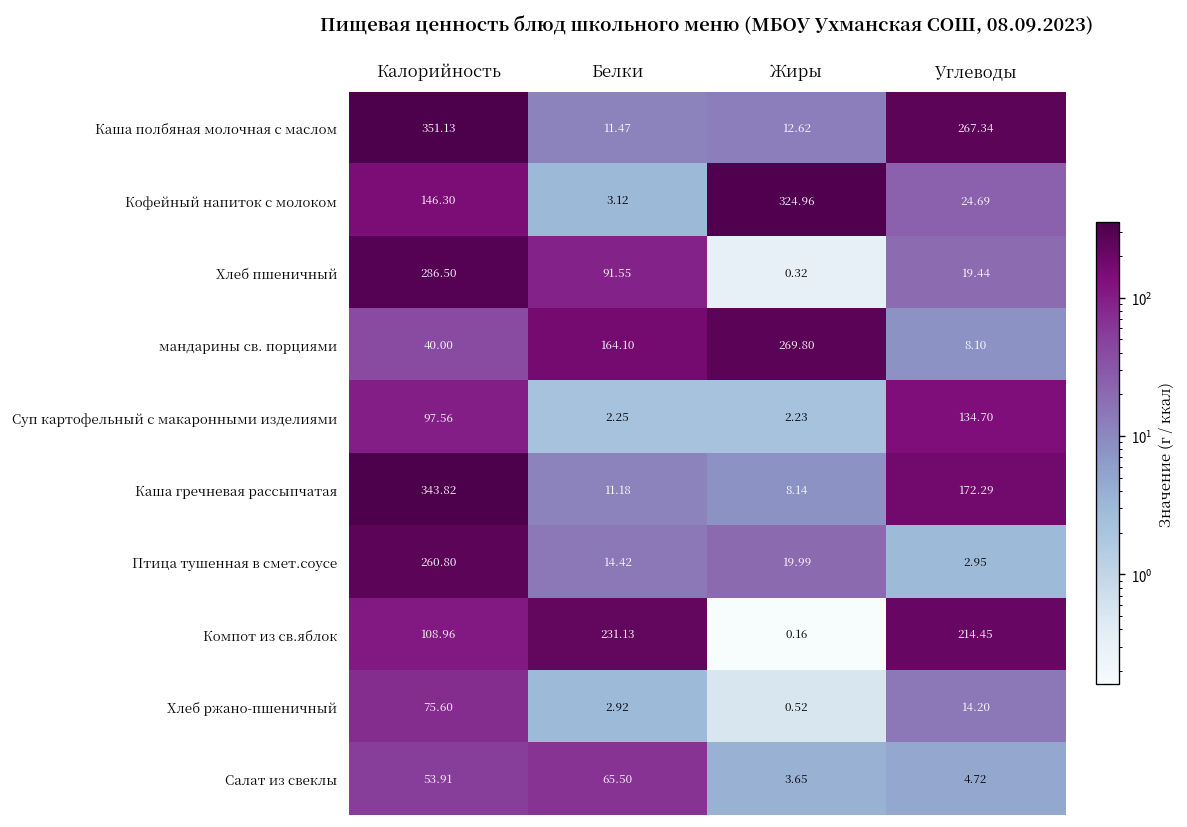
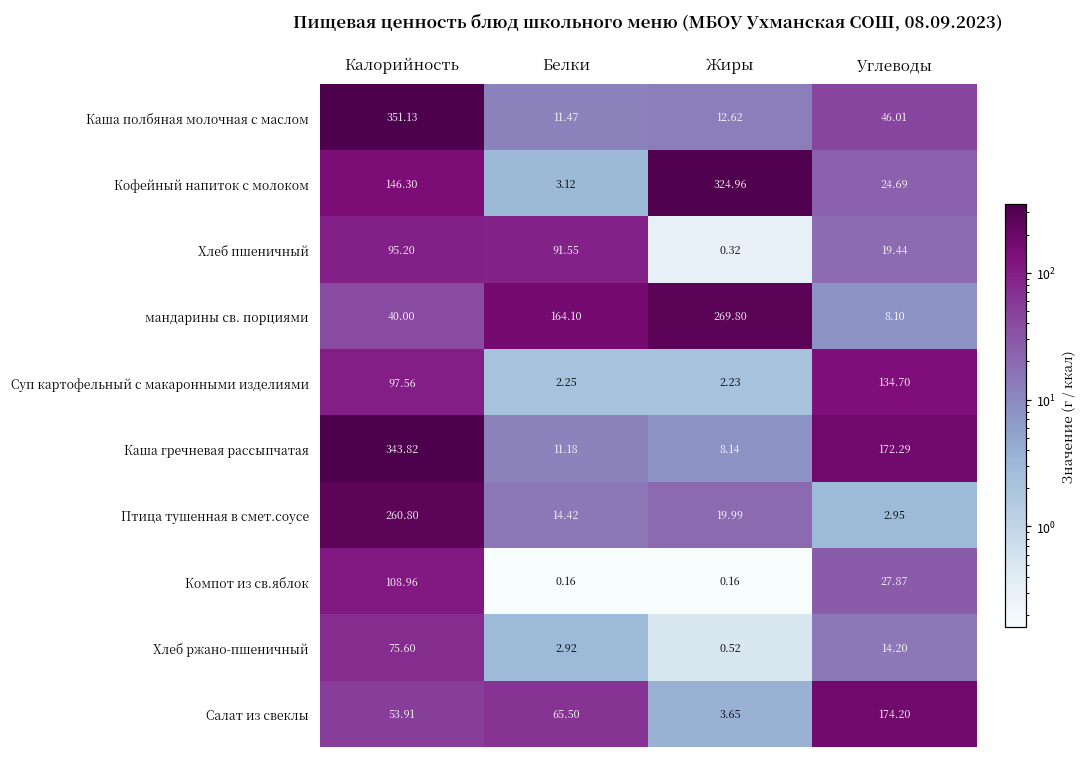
Каша полбяная молочная с маслом, Углеводы: 267.34 -> 46.01
Хлеб пшеничный, Калорийность: 286.50 -> 95.20
Компот из св.яблок, Белки: 231.13 -> 0.16
Компот из св.яблок, Углеводы: 214.45 -> 27.87
Салат из свеклы, Углеводы: 4.72 -> 174.20
